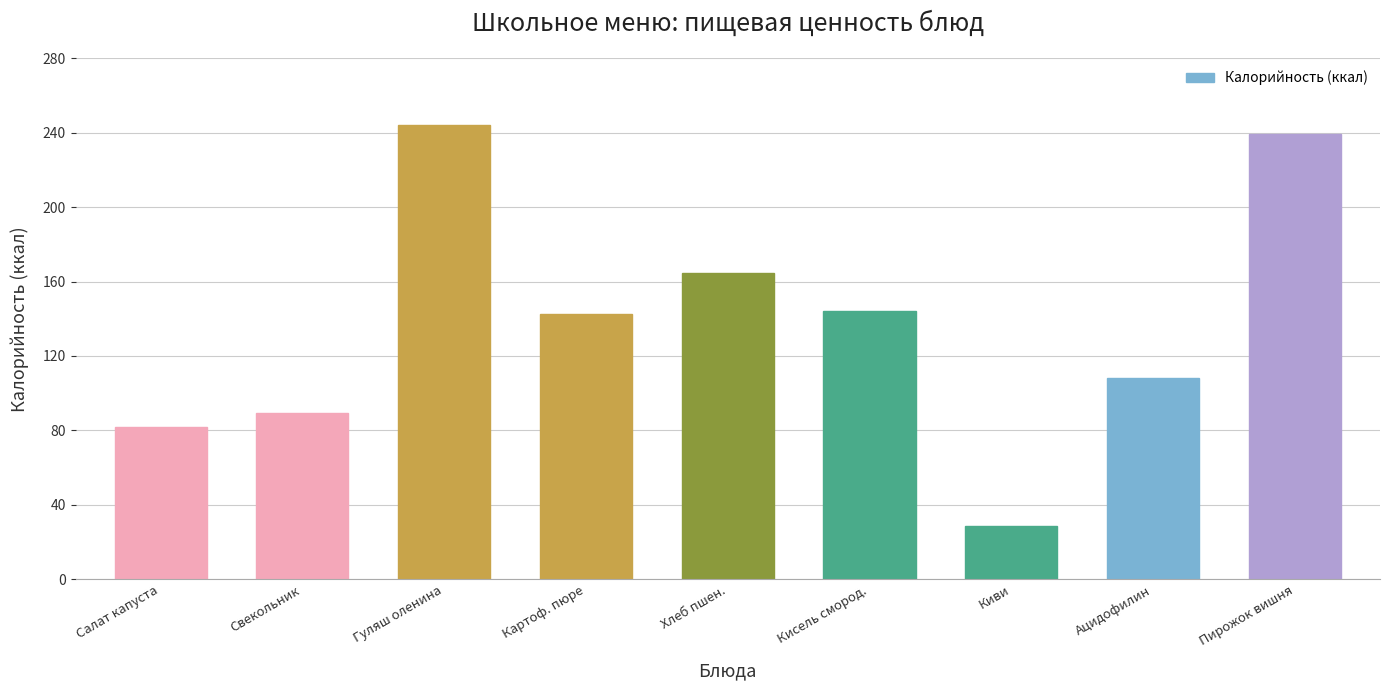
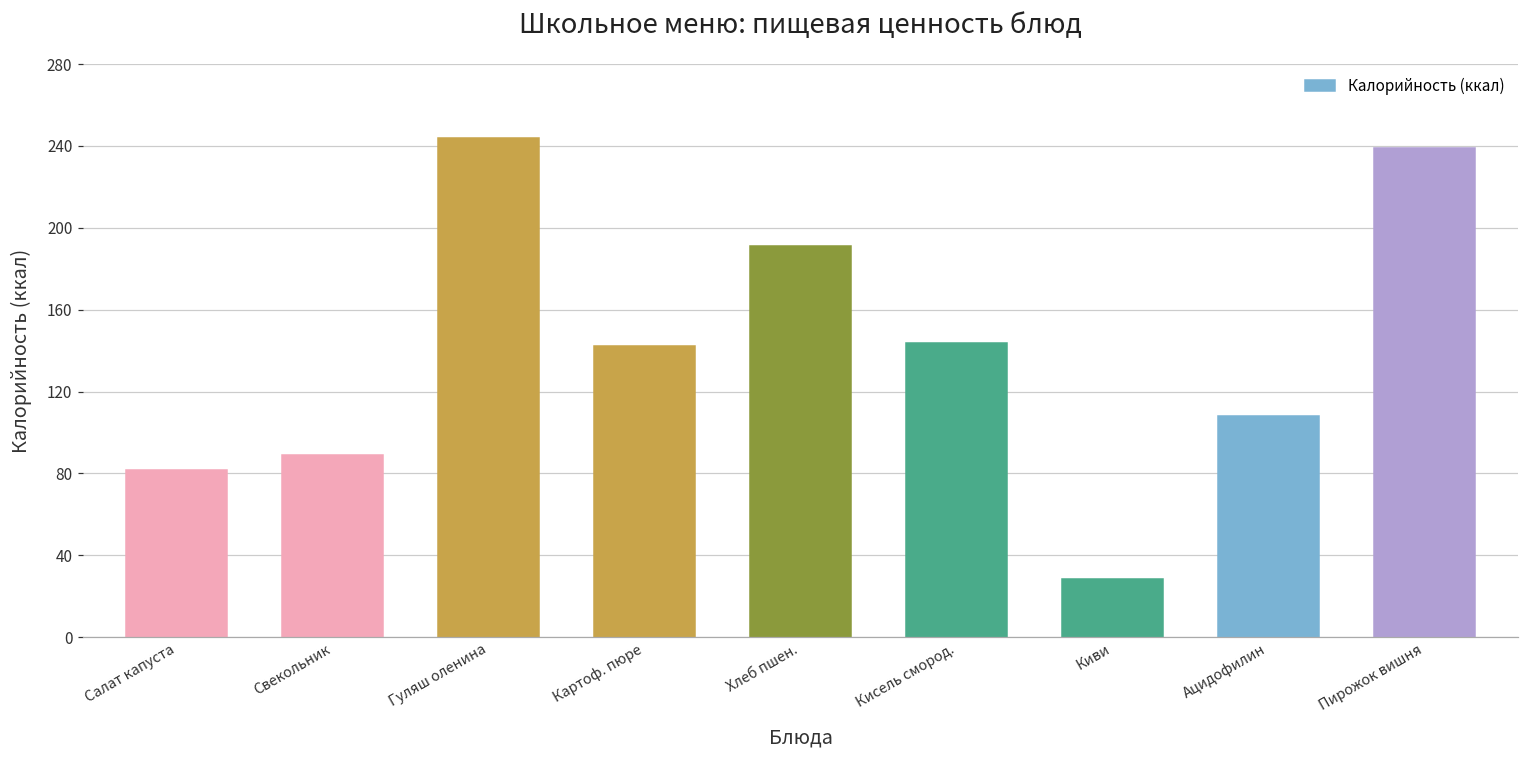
Хлеб пшен.: 165 -> 191
